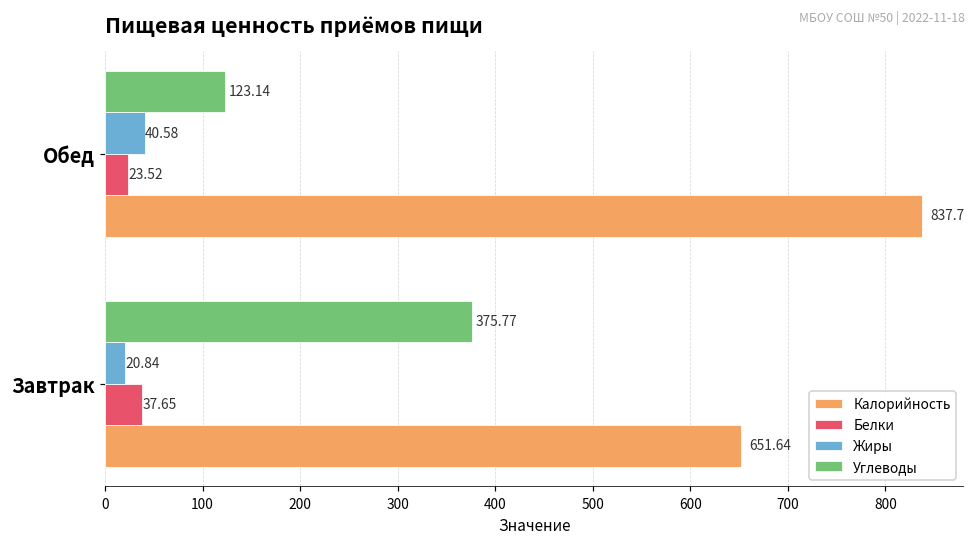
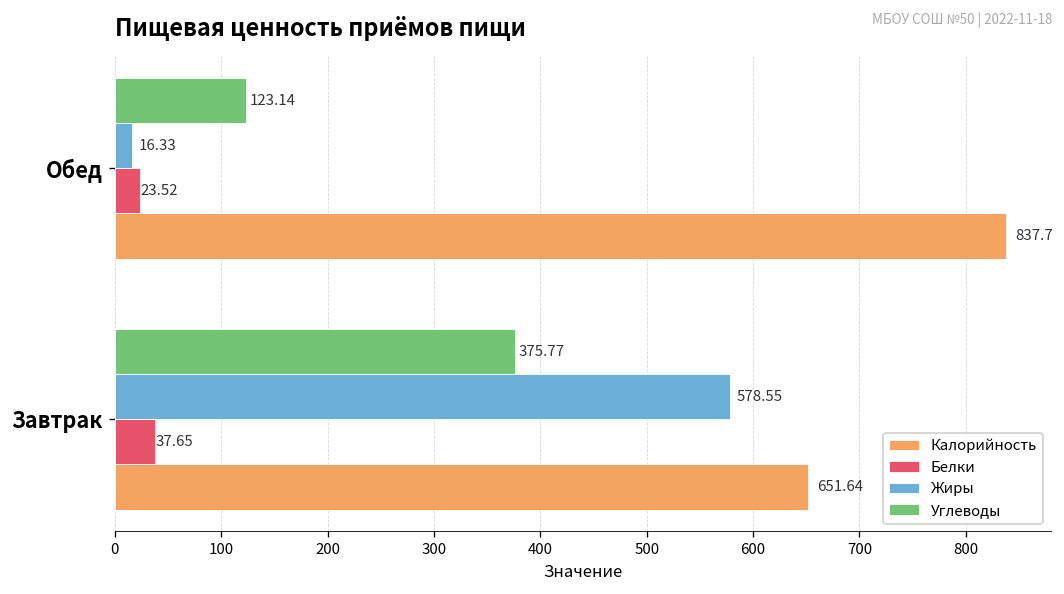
Жиры, Обед: 40.58 -> 16.33
Жиры, Завтрак: 20.84 -> 578.55
